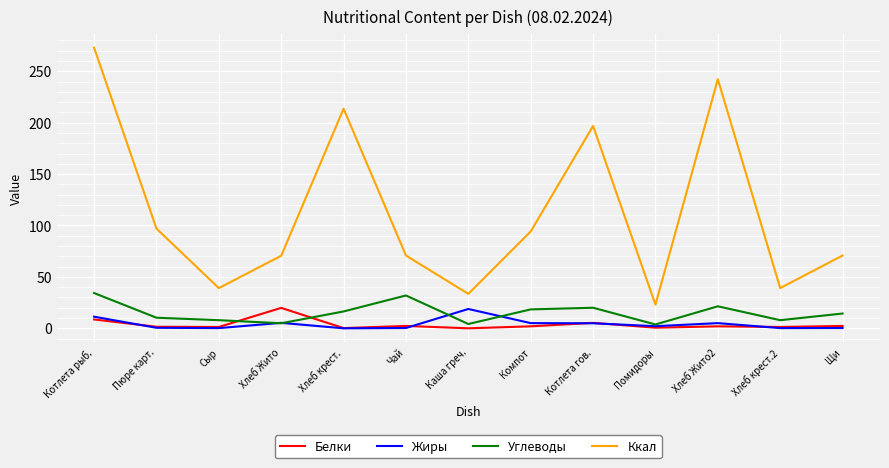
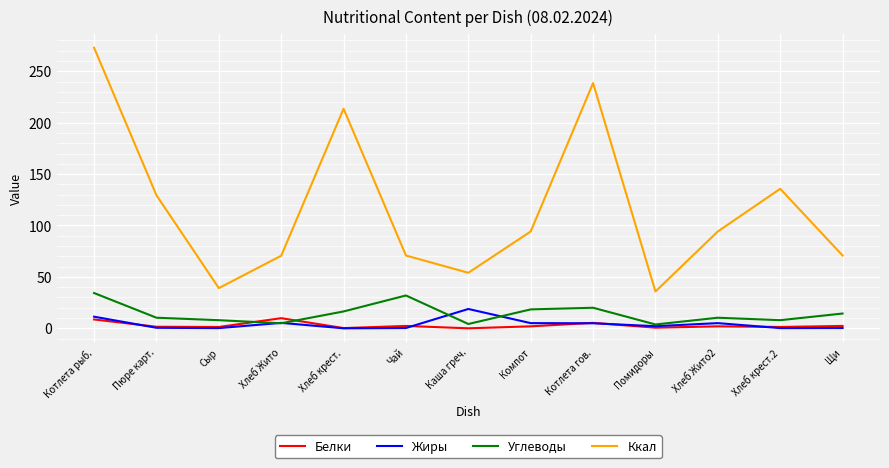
Ккал, Пюре карт.: 97 -> 129
Белки, Хлеб Жито: 20 -> 10
Ккал, Каша греч.: 34 -> 54
Ккал, Котлета гов.: 197 -> 239
Ккал, Помидоры: 23 -> 36
Углеводы, Хлеб Жито2: 21 -> 10
Ккал, Хлеб Жито2: 242 -> 94
Ккал, Хлеб крест.2: 39 -> 136
